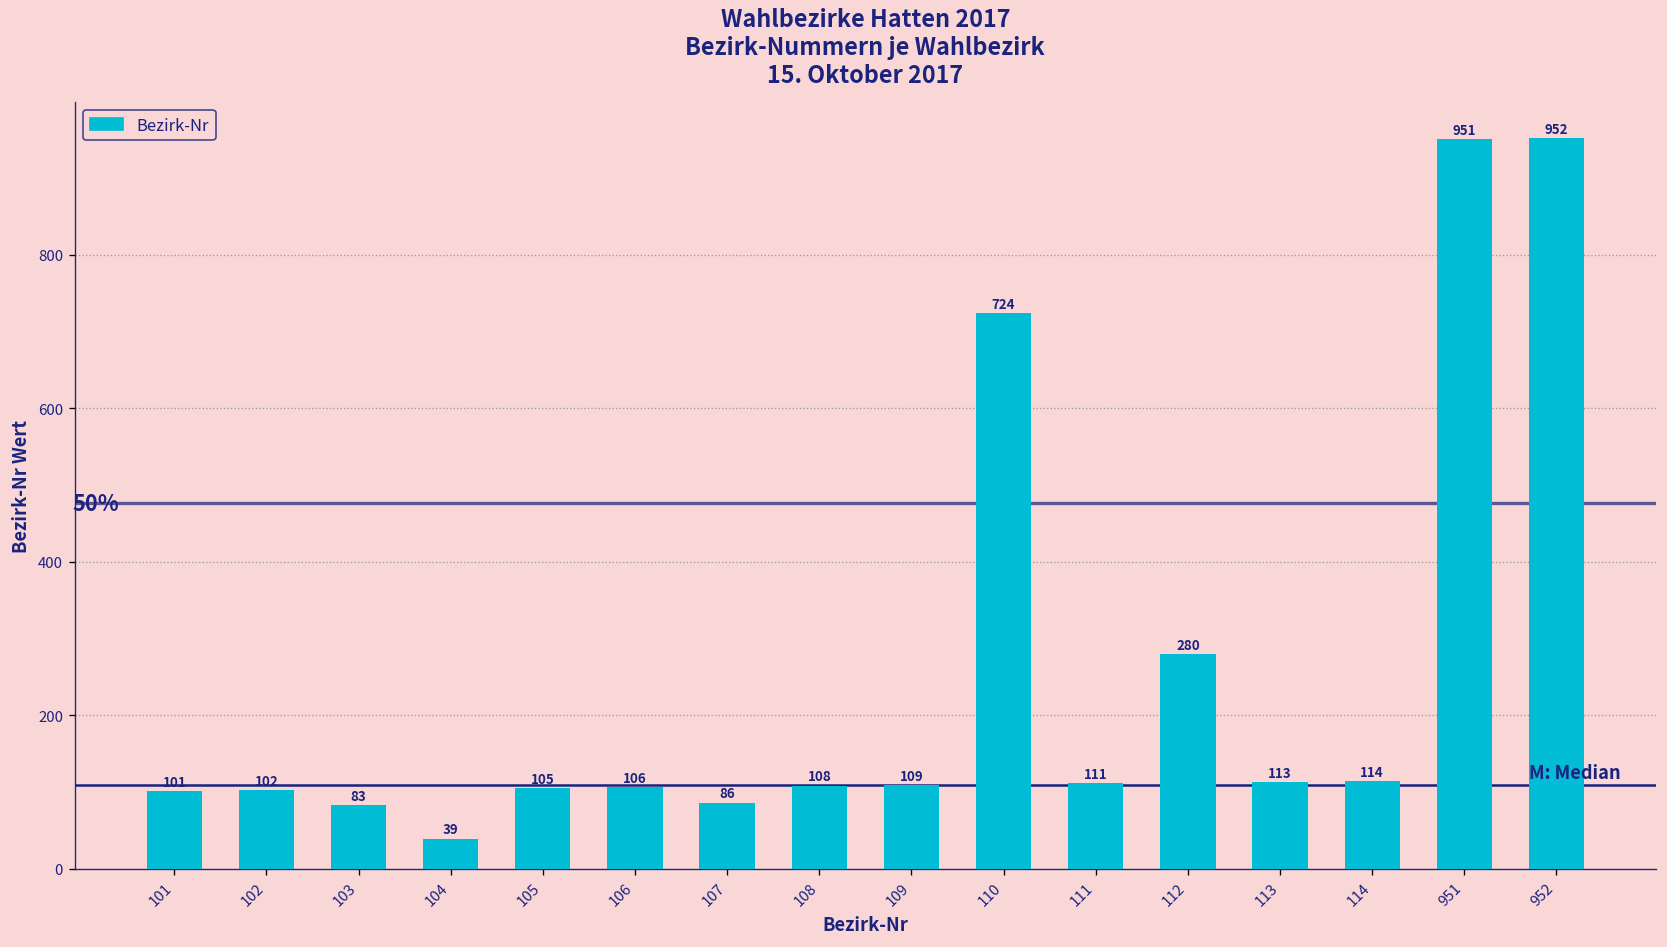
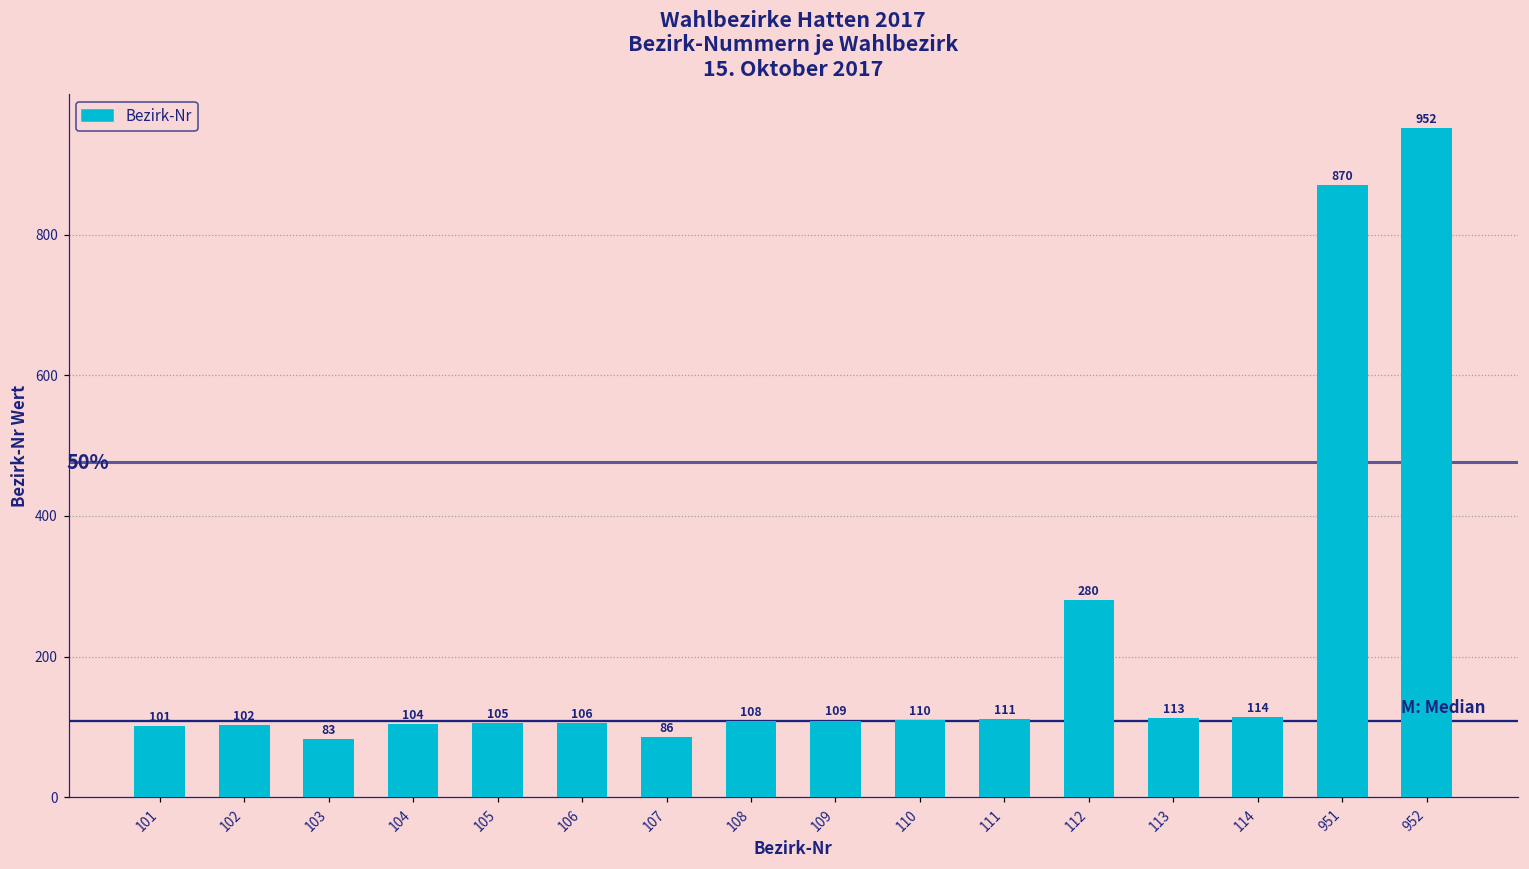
104: 39 -> 104
110: 724 -> 110
951: 951 -> 870
